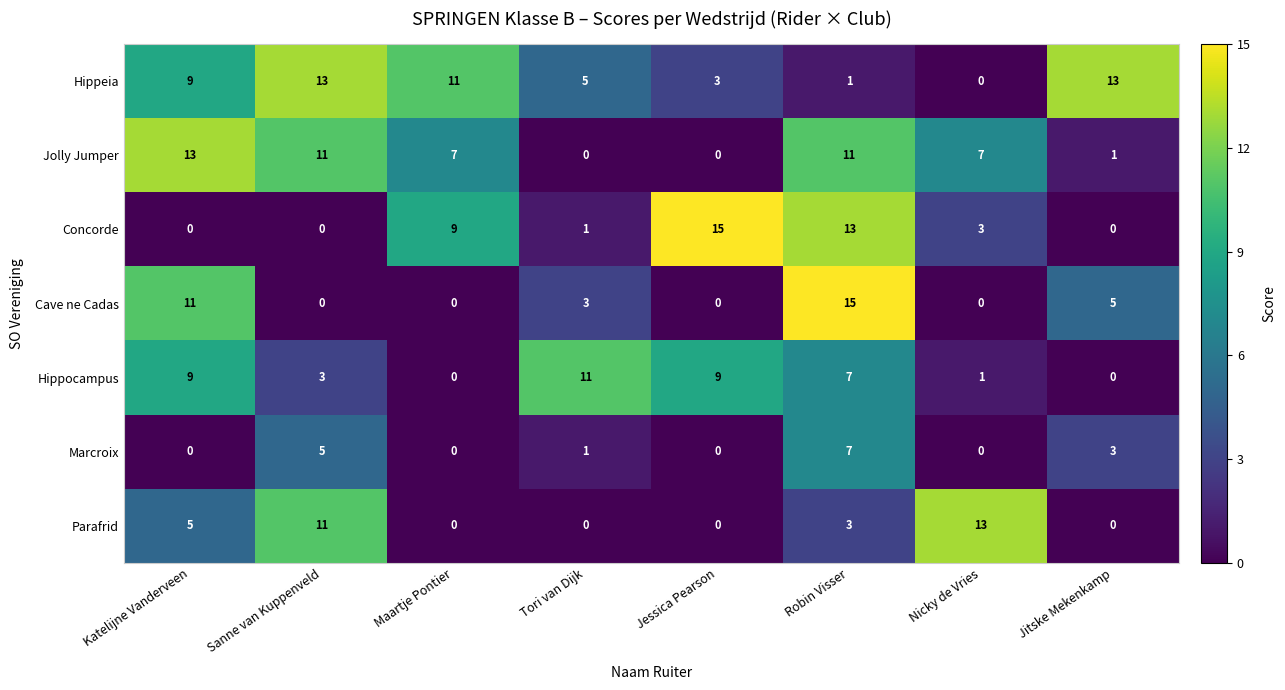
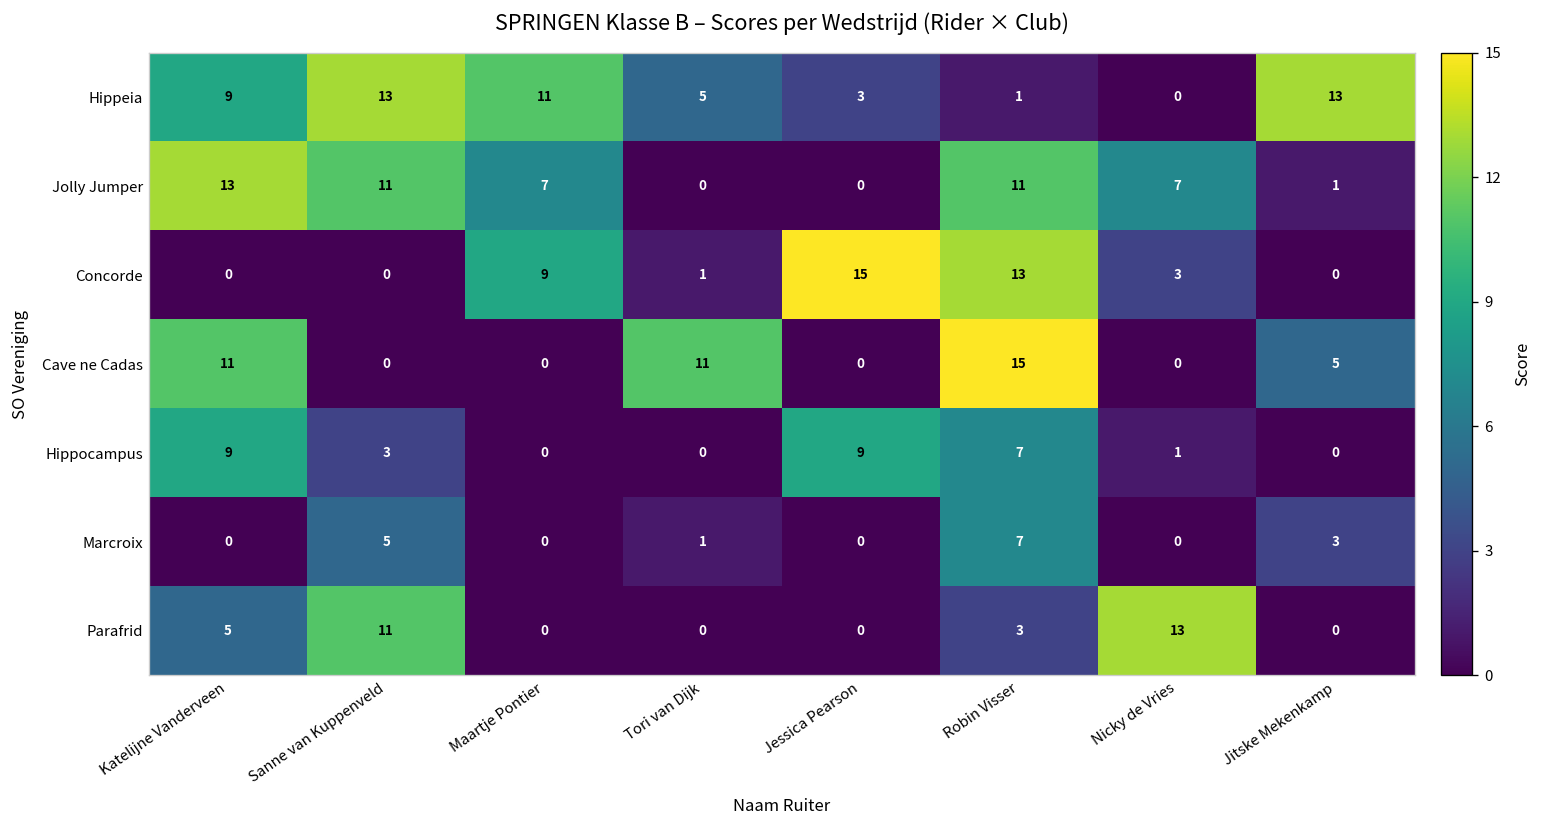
Cave ne Cadas, Tori van Dijk: 3 -> 11
Hippocampus, Tori van Dijk: 11 -> 0
